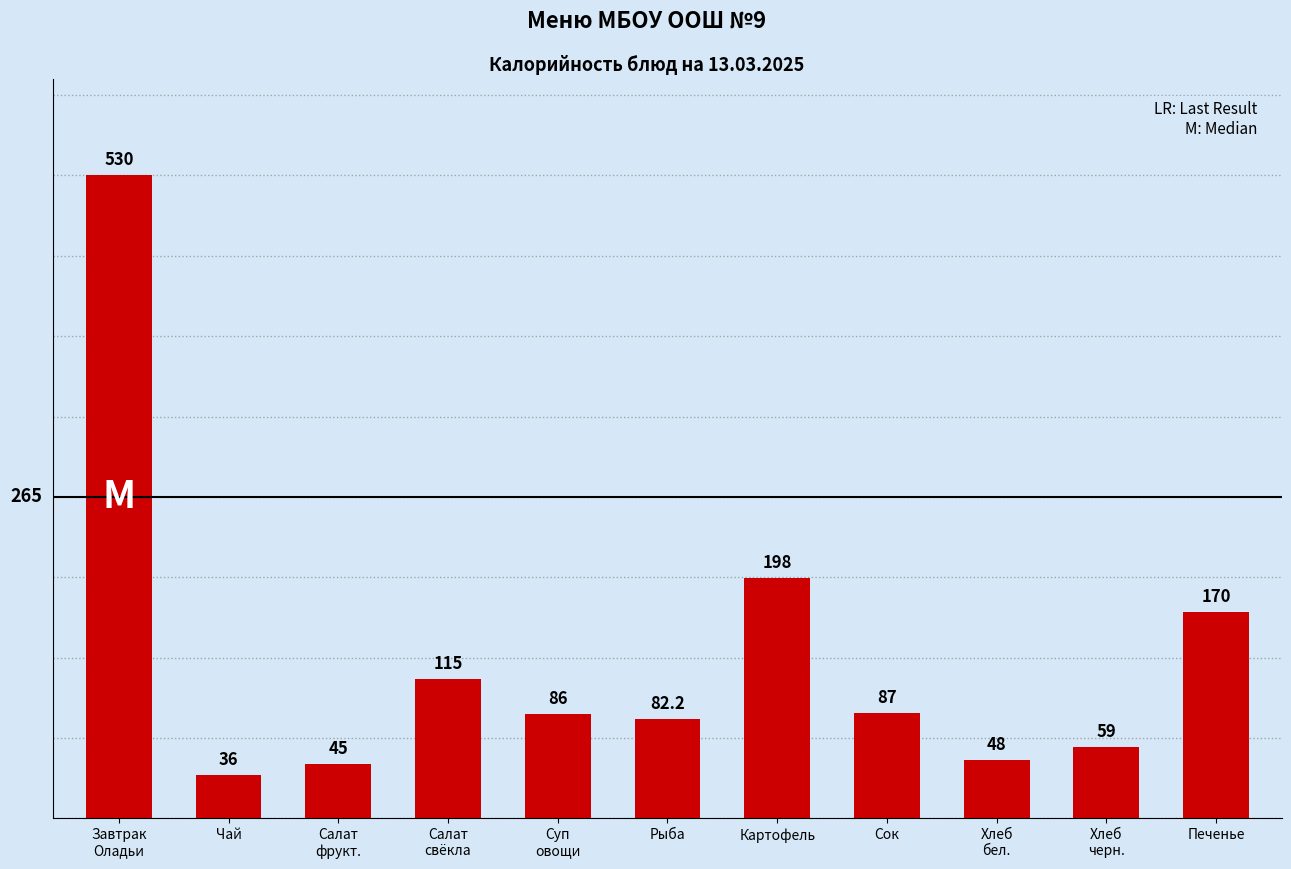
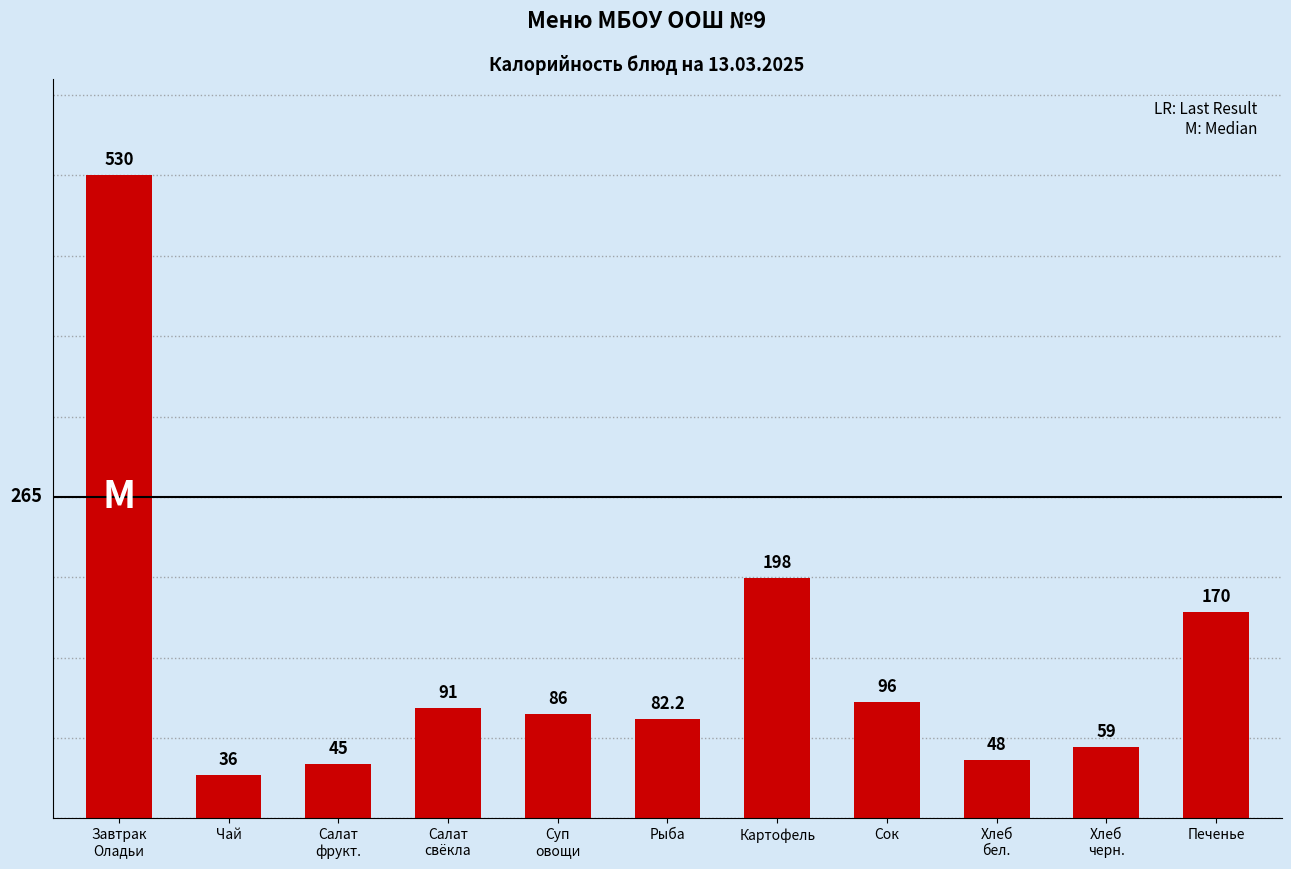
Салат свёкла: 115 -> 91
Сок: 87 -> 96
